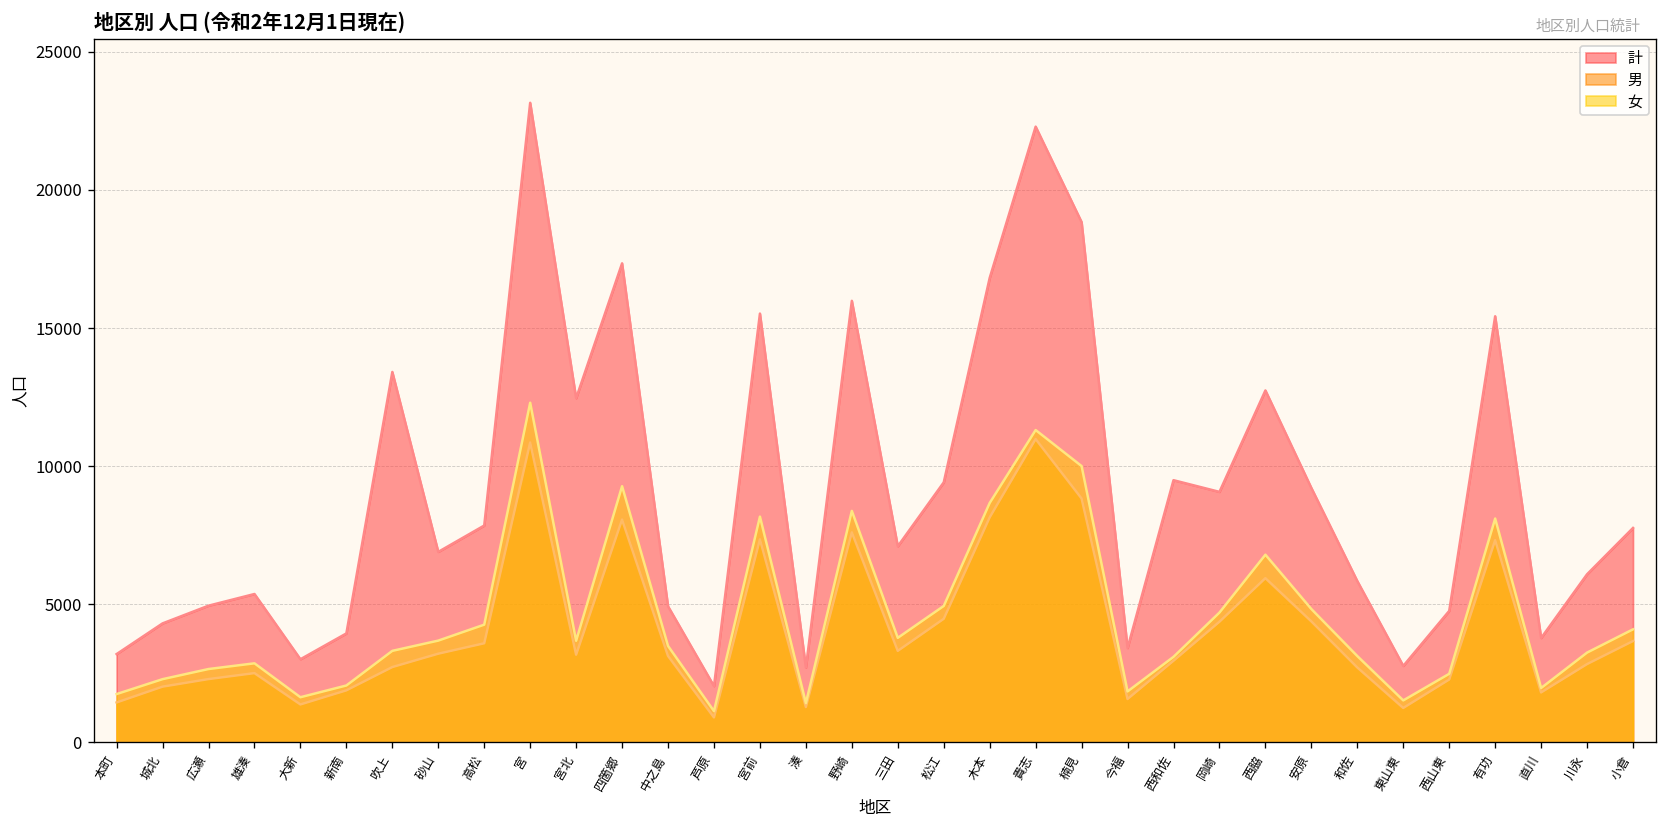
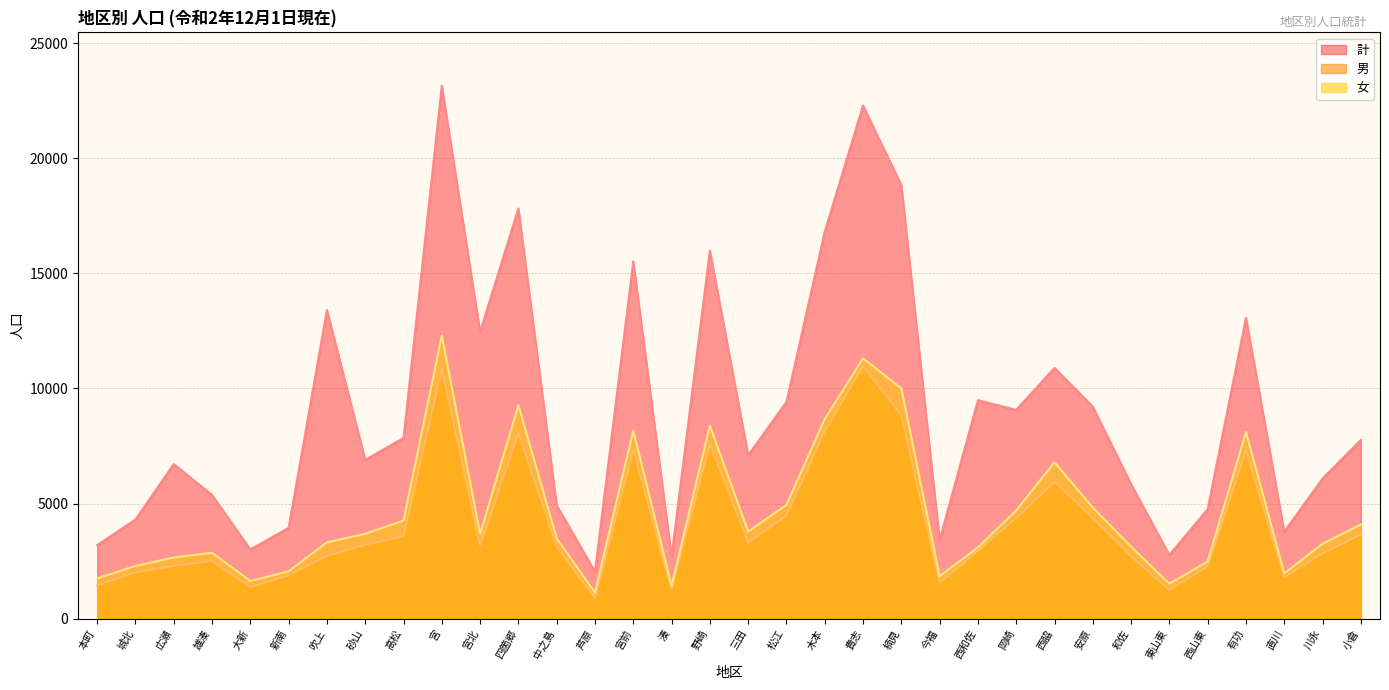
計, 広瀬: 5000 -> 6700
計, 四箇郷: 17300 -> 17800
計, 西脇: 12700 -> 10900
計, 有功: 15400 -> 13100
